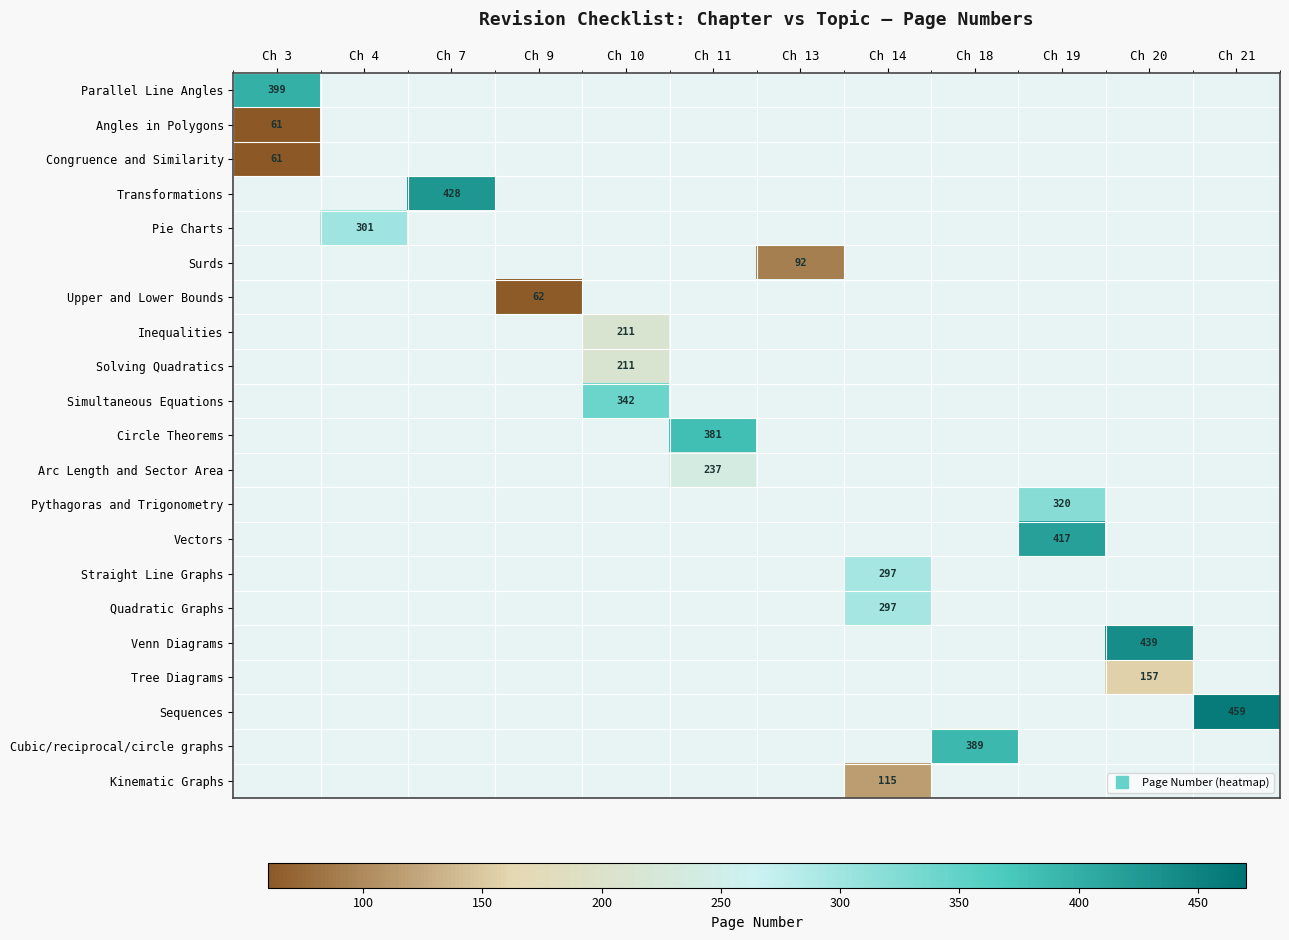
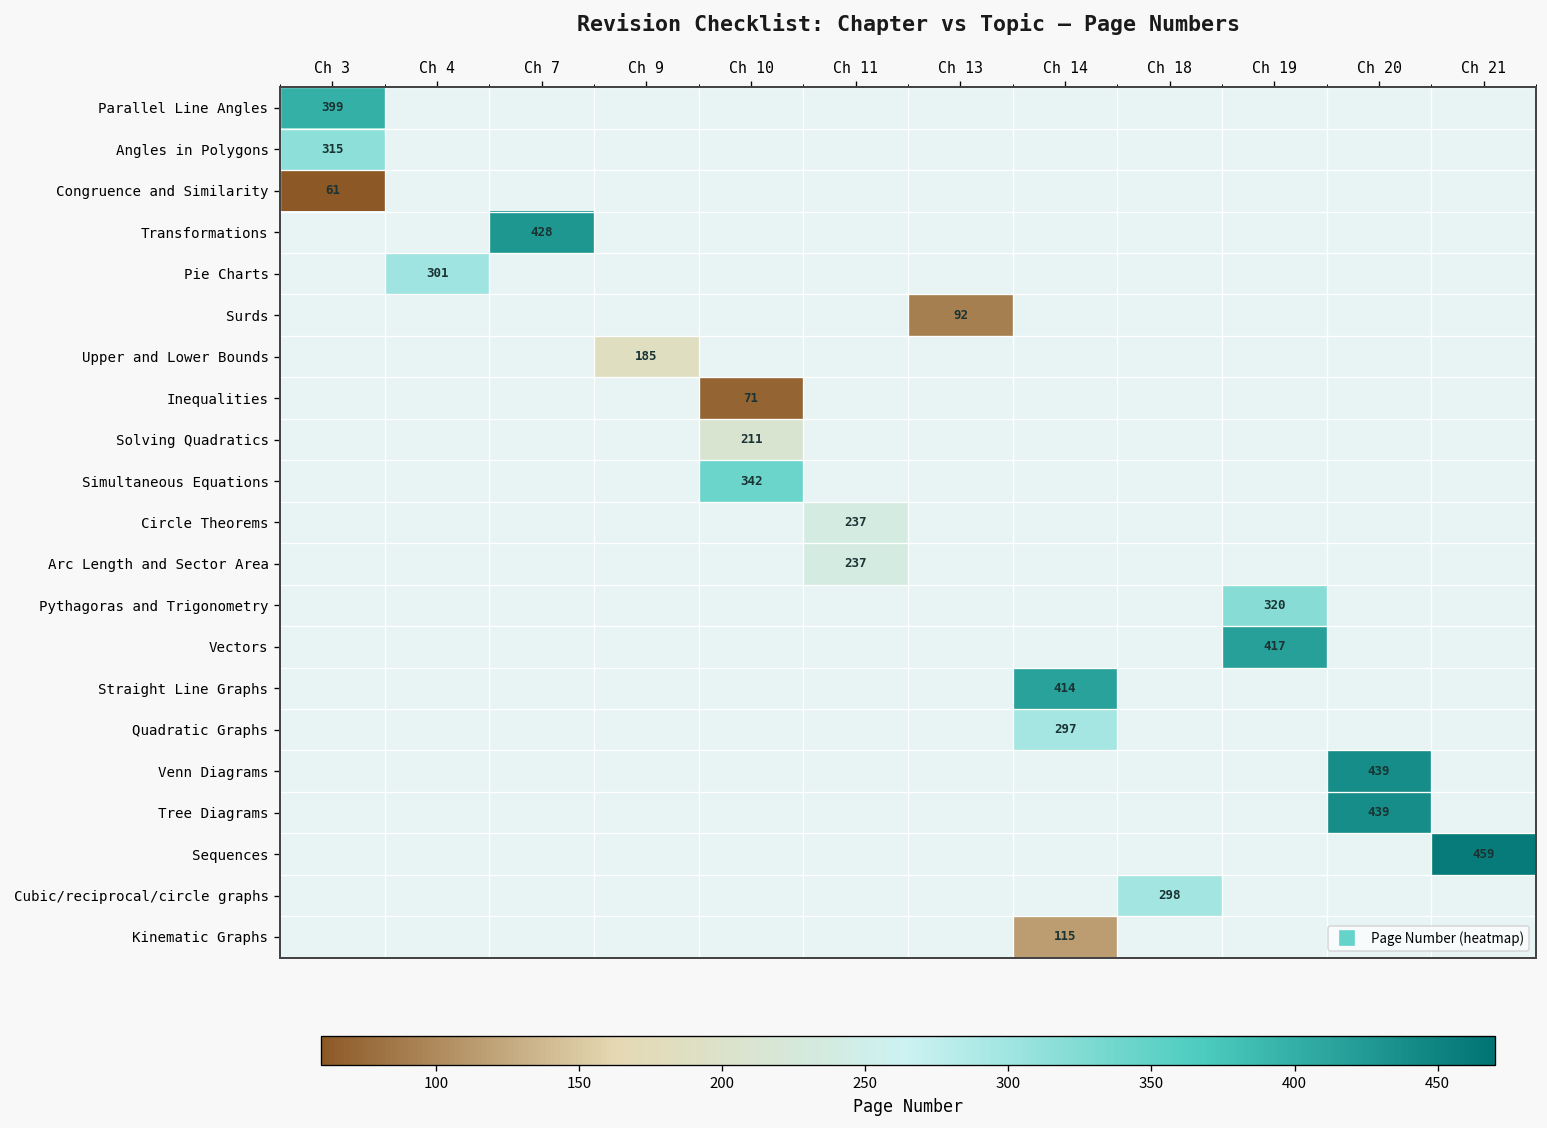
Angles in Polygons, Ch 3: 61 -> 315
Upper and Lower Bounds, Ch 9: 62 -> 185
Inequalities, Ch 10: 211 -> 71
Circle Theorems, Ch 11: 381 -> 237
Straight Line Graphs, Ch 14: 297 -> 414
Tree Diagrams, Ch 20: 157 -> 439
Cubic/reciprocal/circle graphs, Ch 18: 389 -> 298
